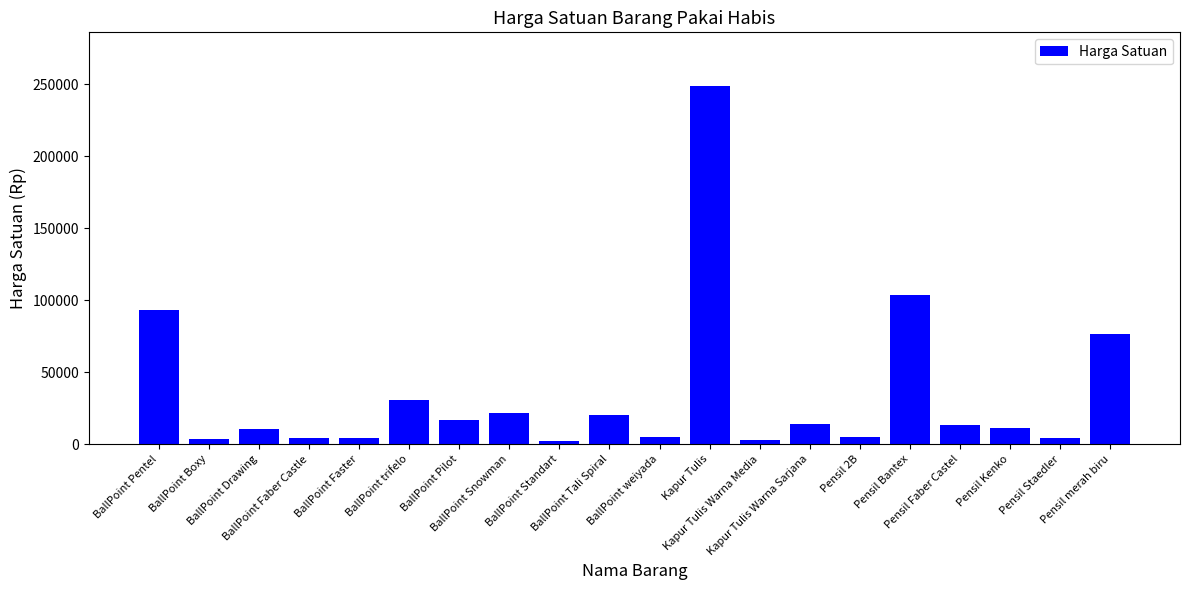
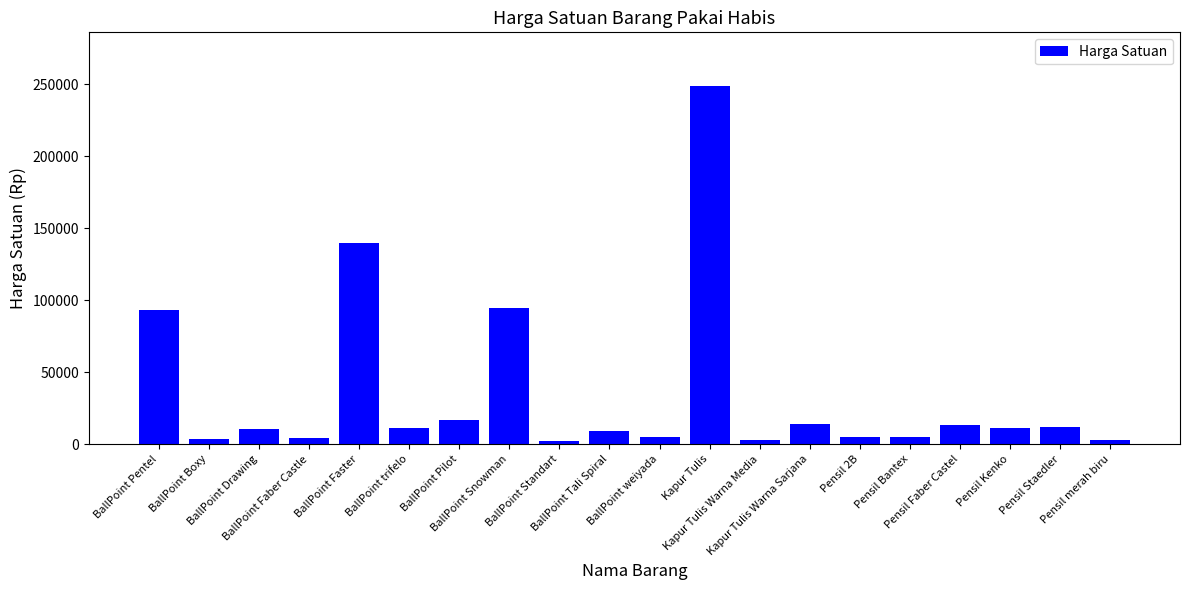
BallPoint Faster: 4000 -> 139000
BallPoint trifelo: 31000 -> 11000
BallPoint Snowman: 22000 -> 94000
BallPoint Tali Spiral: 20000 -> 10000
Pensil Bantex: 103000 -> 5000
Pensil Staedler: 4000 -> 12000
Pensil merah biru: 77000 -> 3000
